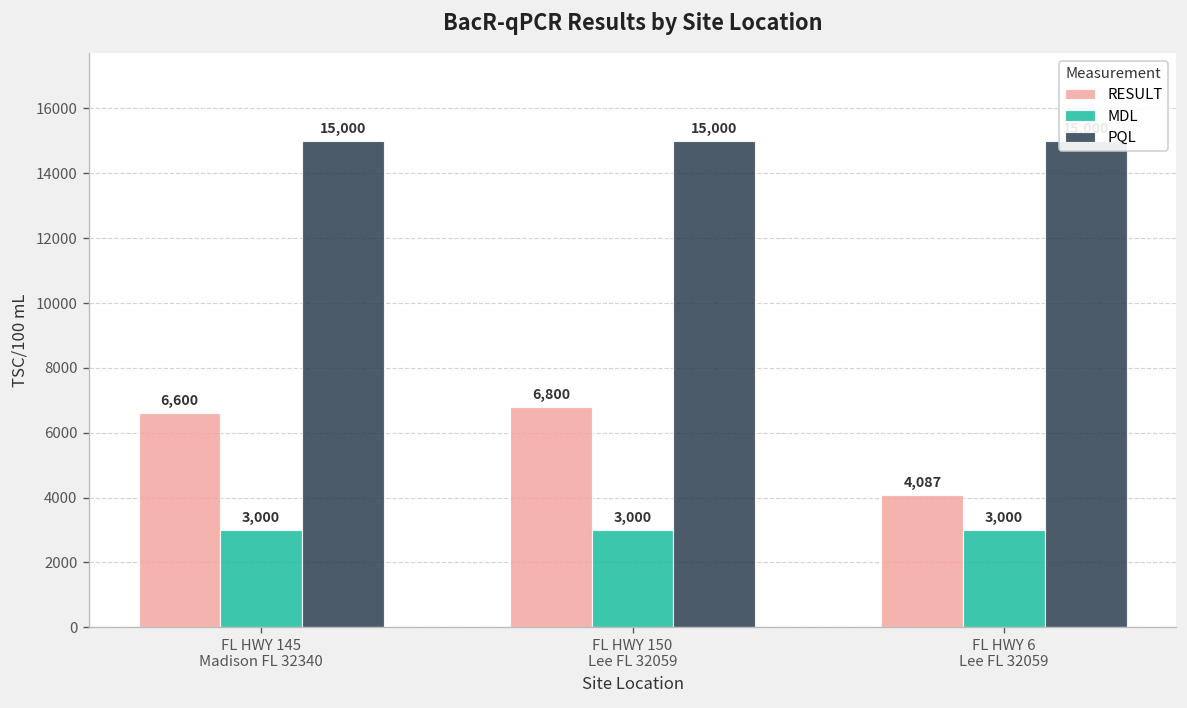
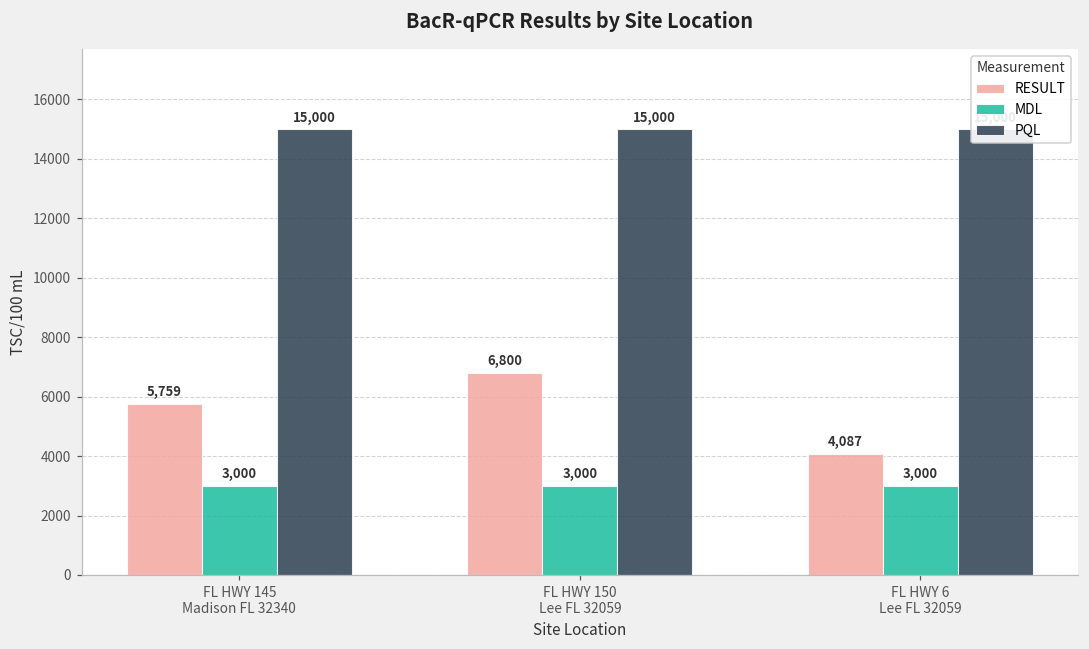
RESULT, FL HWY 145 Madison FL 32340: 6,600 -> 5,759
